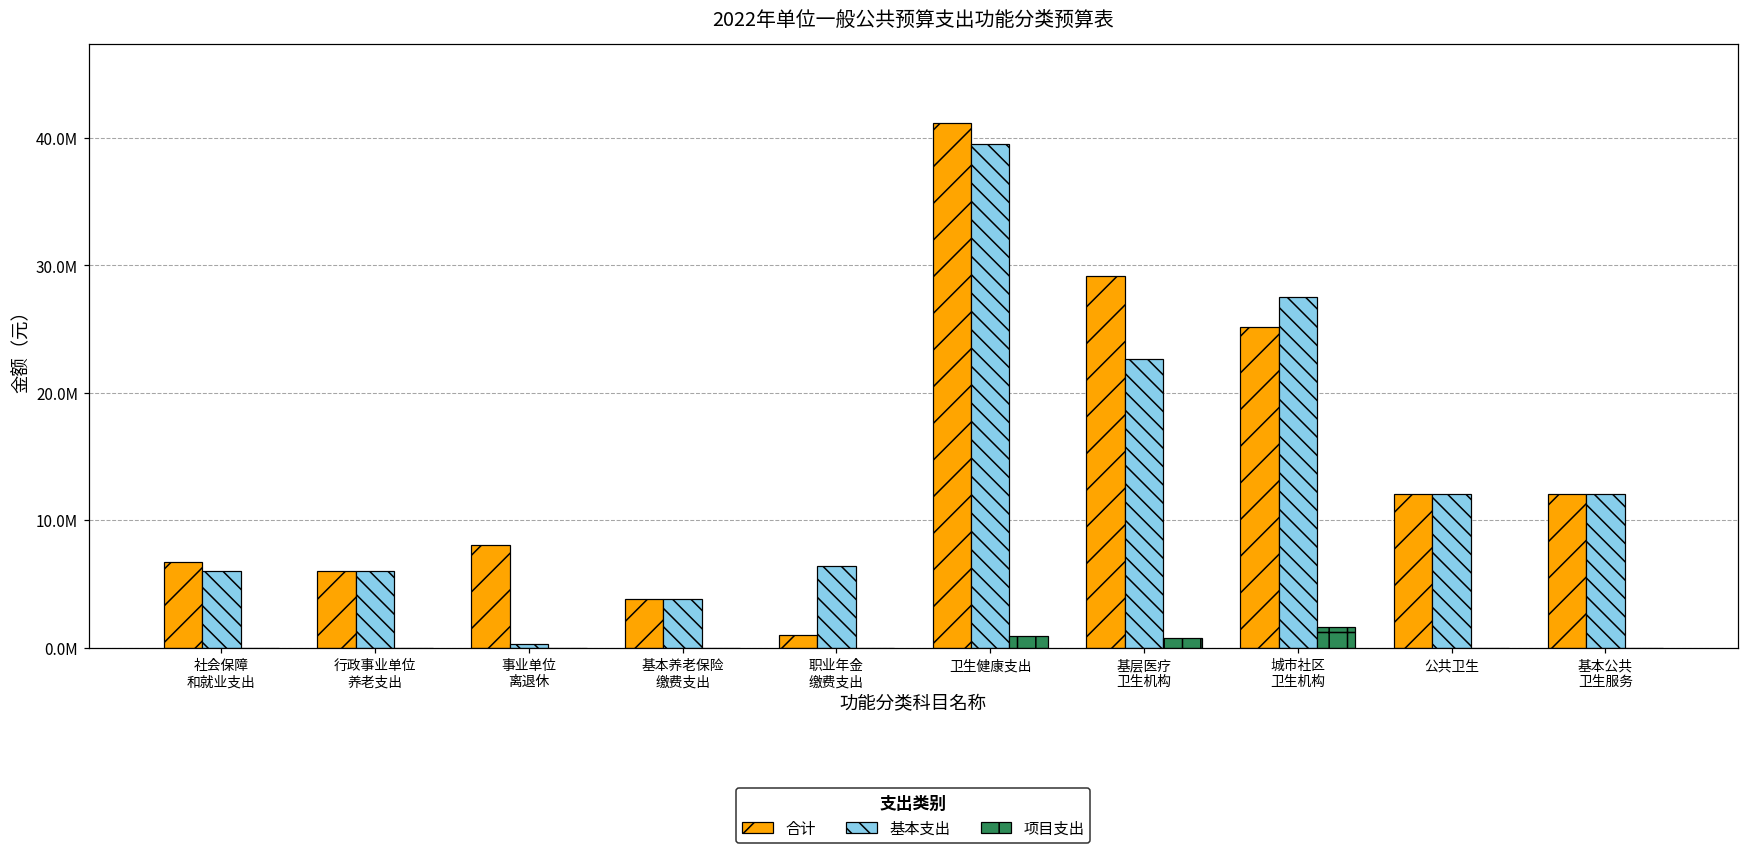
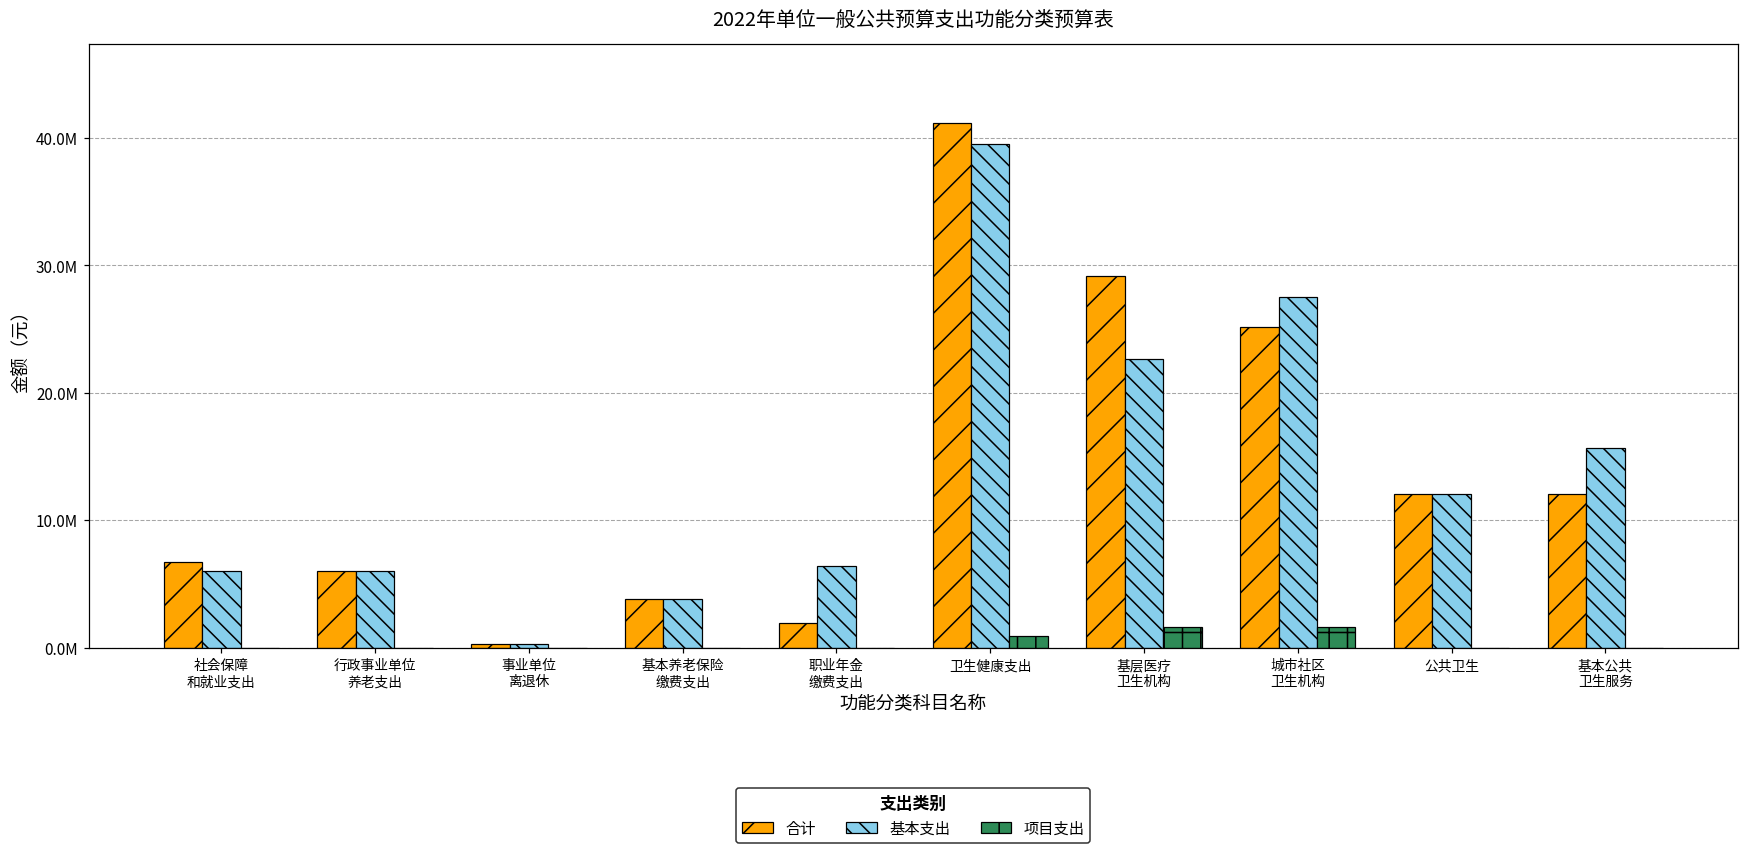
合计, 事业单位 离退休: 8100000 -> 300000
合计, 职业年金 缴费支出: 1000000 -> 1900000
项目支出, 基层医疗 卫生机构: 800000 -> 1700000
基本支出, 基本公共 卫生服务: 12000000 -> 15700000
